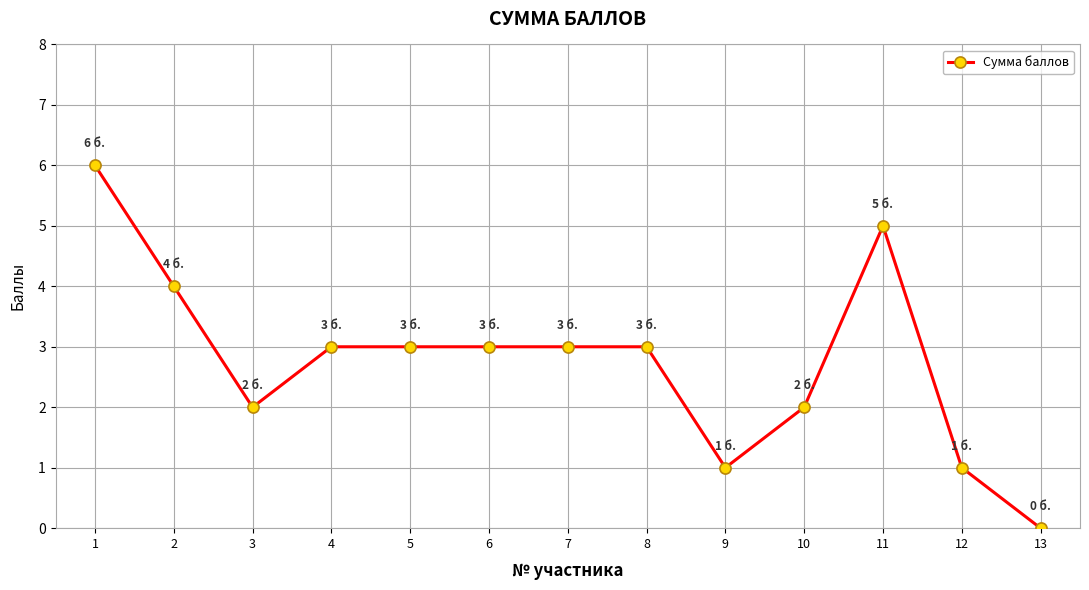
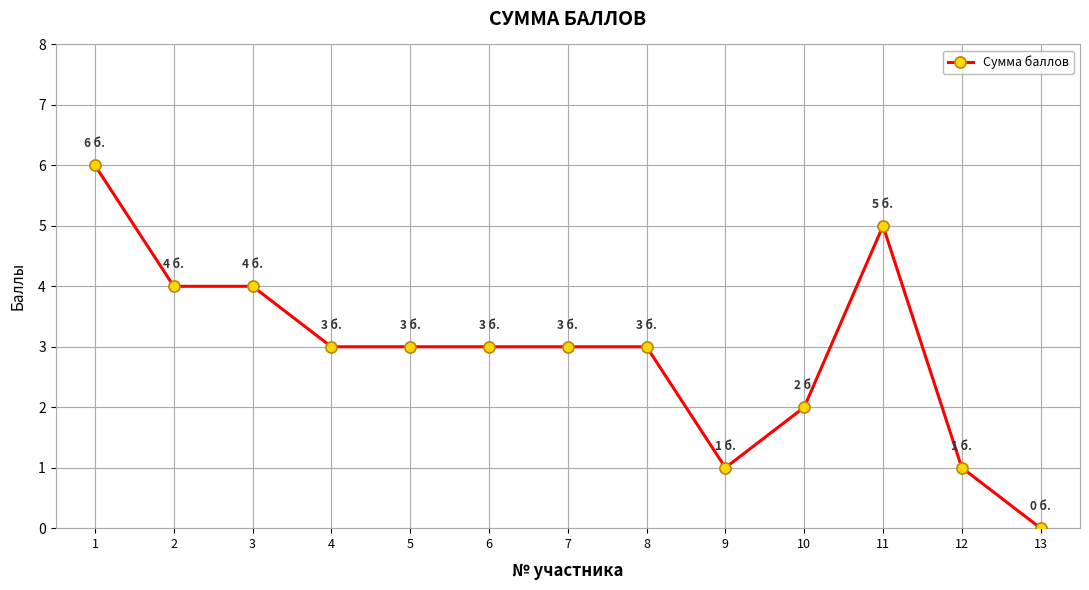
3: 2 -> 4
